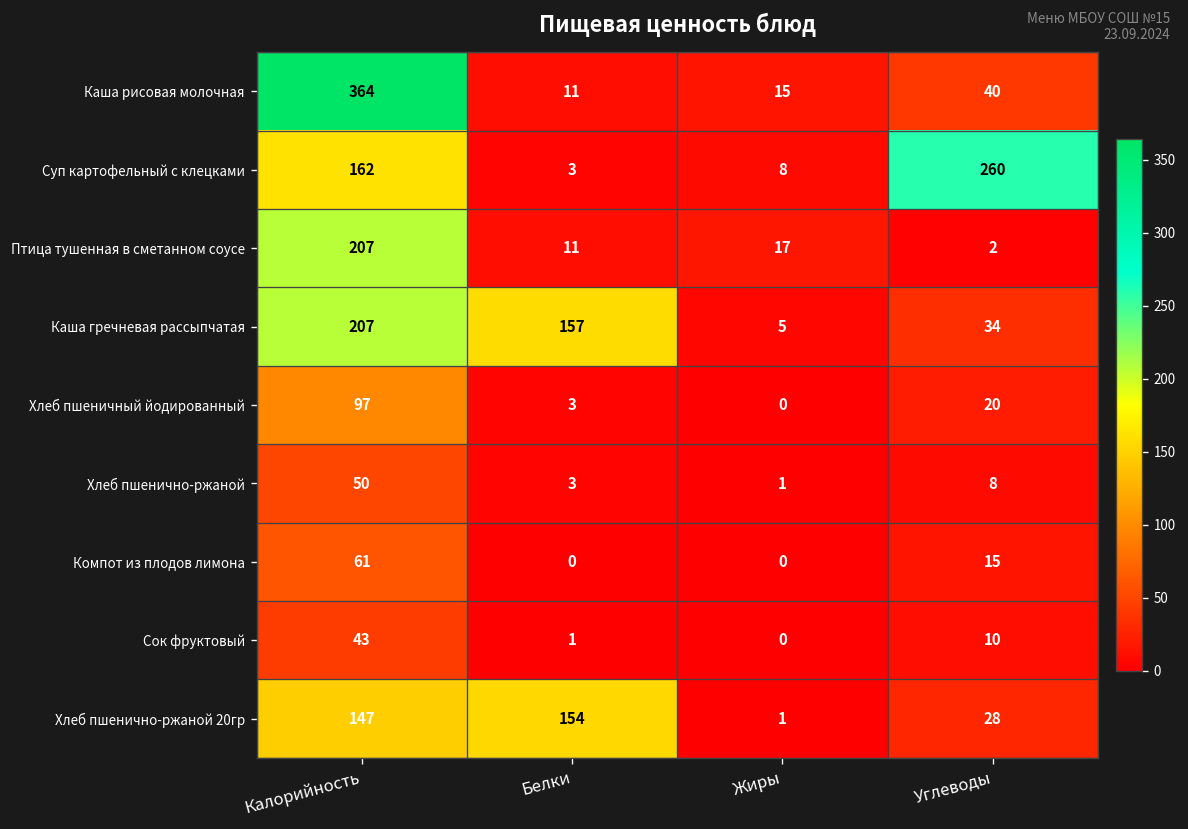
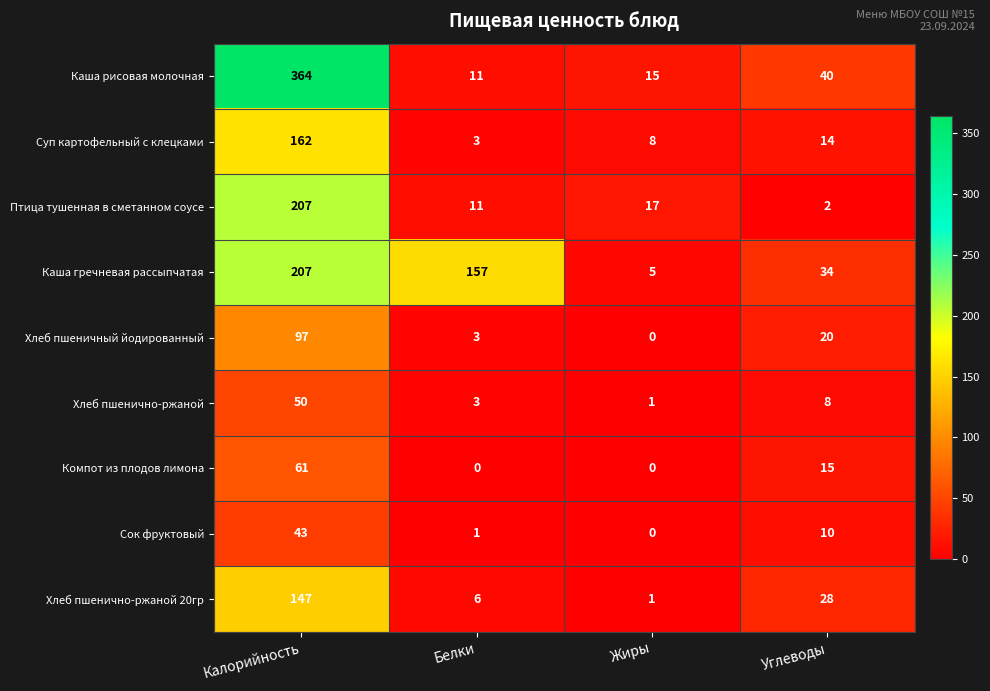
Суп картофельный с клецками, Углеводы: 260 -> 14
Хлеб пшенично-ржаной 20гр, Белки: 154 -> 6
